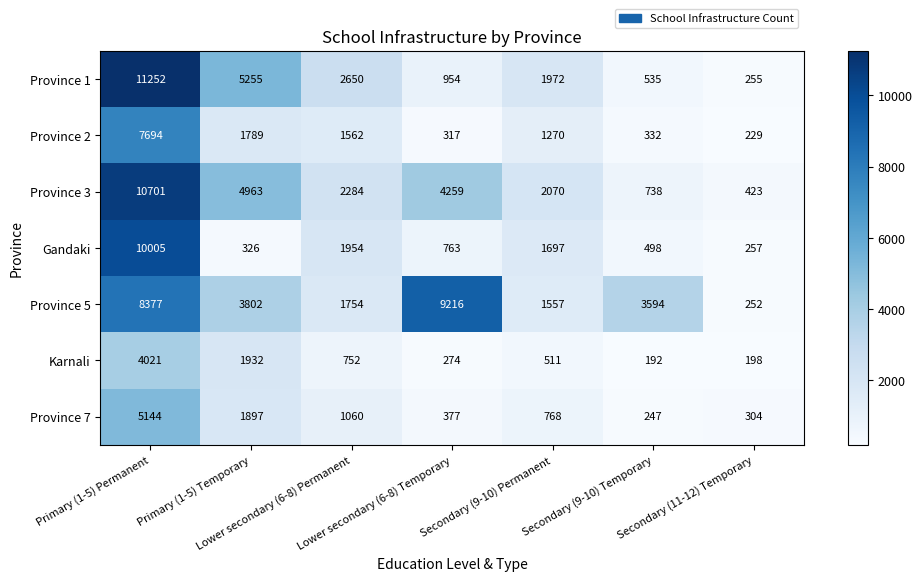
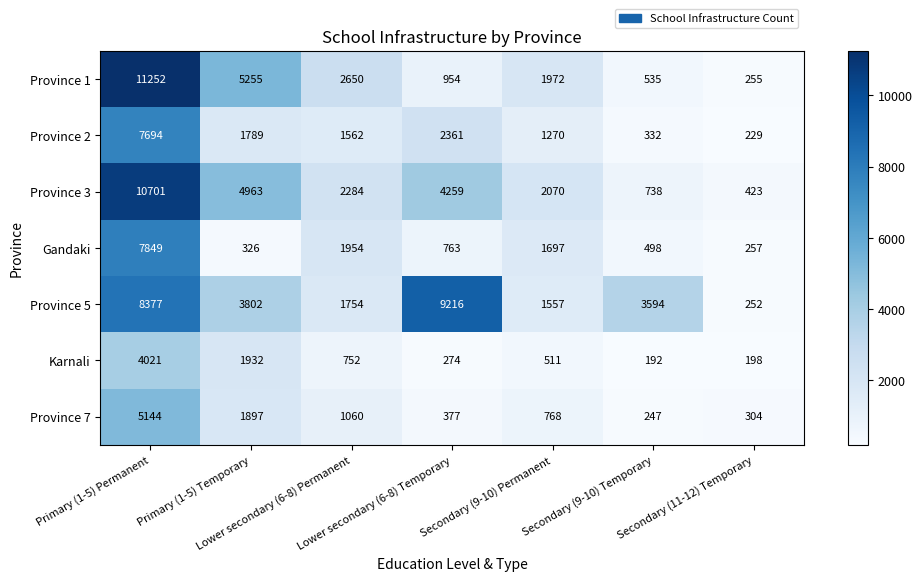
Province 2, Lower secondary (6-8) Temporary: 317 -> 2361
Gandaki, Primary (1-5) Permanent: 10005 -> 7849
